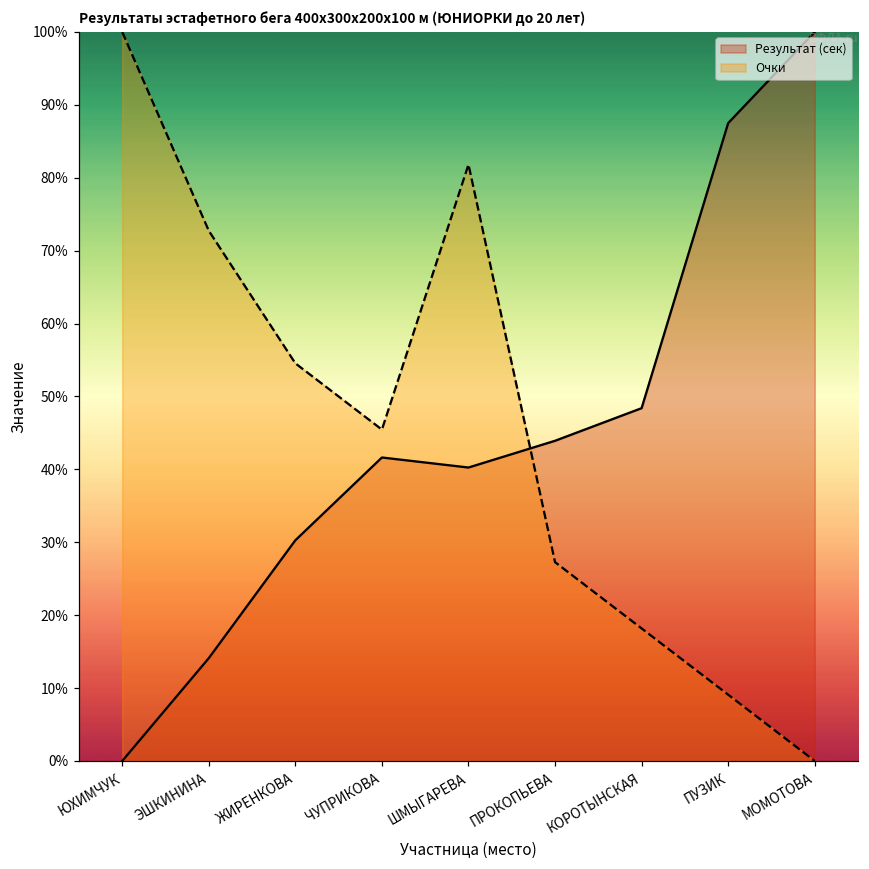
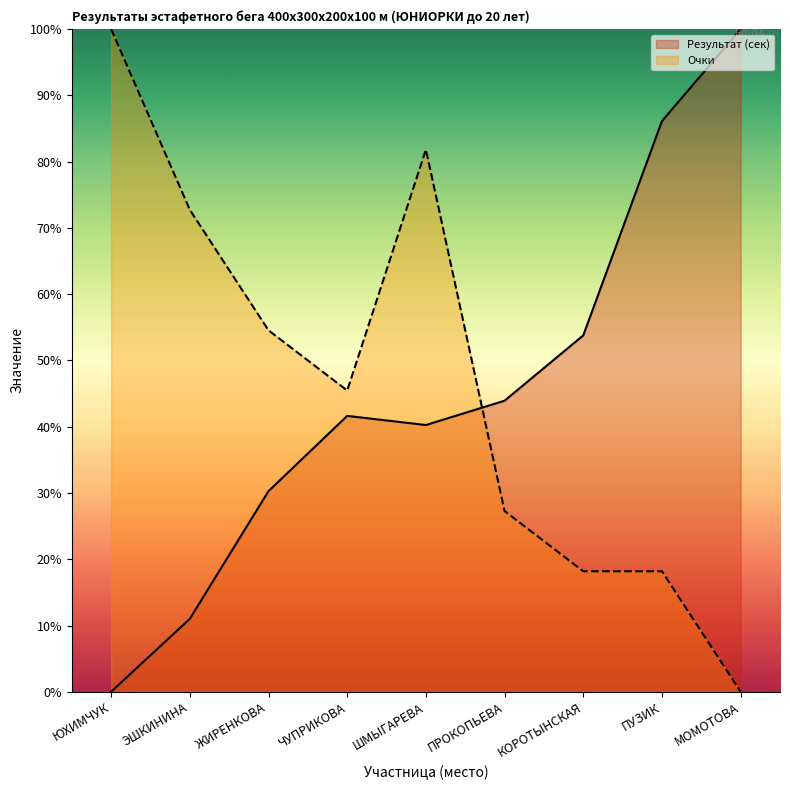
Результат (сек), ЭШКИНИНА: 14% -> 11%
Результат (сек), КОРОТЫНСКАЯ: 48% -> 54%
Результат (сек), ПУЗИК: 88% -> 86%
Очки, ПУЗИК: 9% -> 18%
